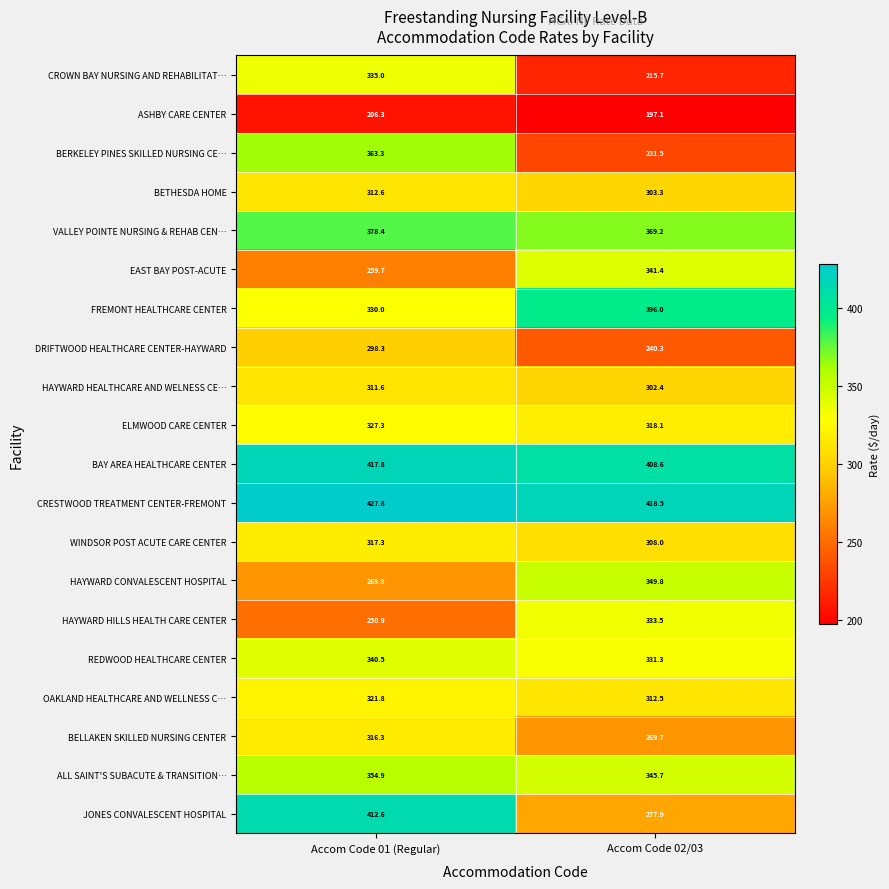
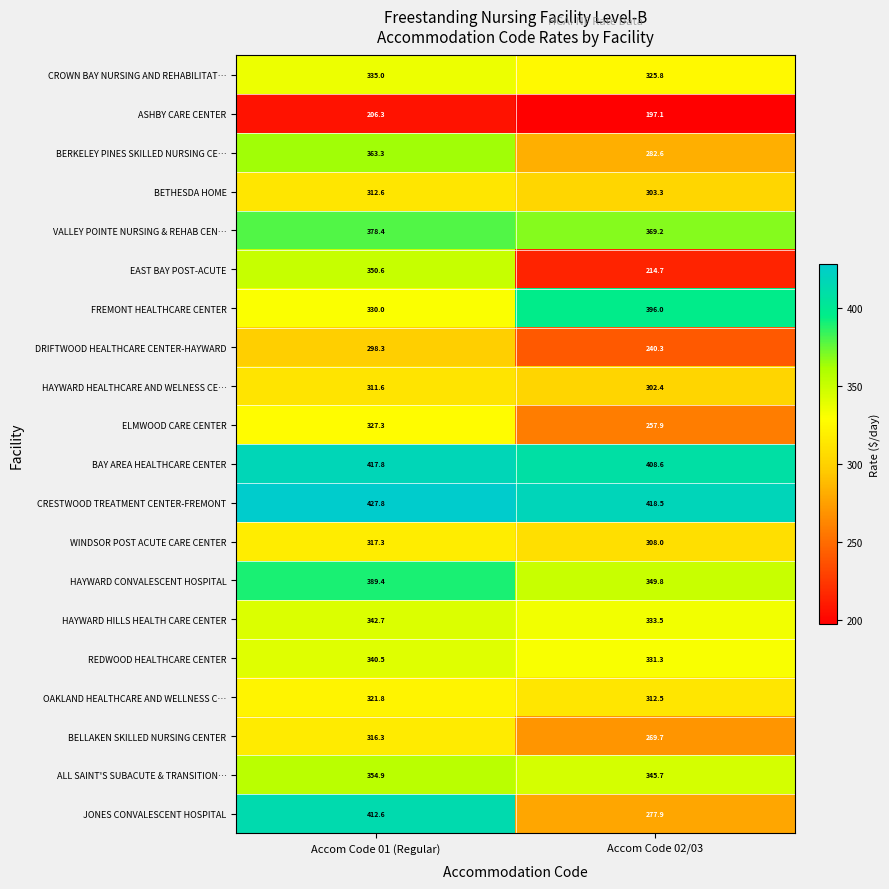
CROWN BAY NURSING AND REHABILITAT…, Accom Code 02/03: 215.7 -> 325.8
BERKELEY PINES SKILLED NURSING CE…, Accom Code 02/03: 231.5 -> 282.6
EAST BAY POST-ACUTE, Accom Code 01 (Regular): 259.7 -> 350.6
EAST BAY POST-ACUTE, Accom Code 02/03: 341.4 -> 214.7
ELMWOOD CARE CENTER, Accom Code 02/03: 318.1 -> 257.9
HAYWARD CONVALESCENT HOSPITAL, Accom Code 01 (Regular): 269.9 -> 389.4
HAYWARD HILLS HEALTH CARE CENTER, Accom Code 01 (Regular): 250.9 -> 342.7
